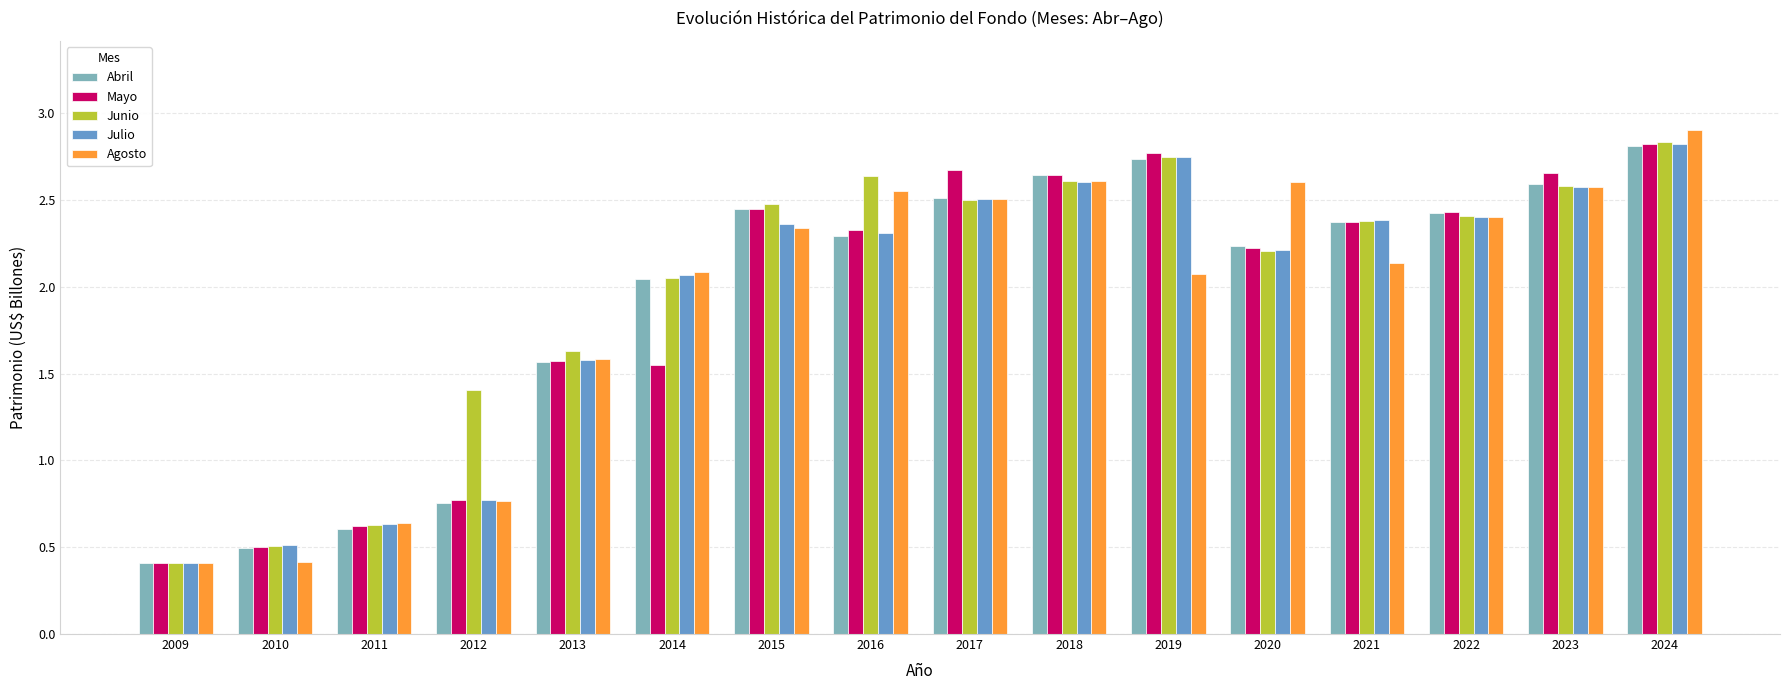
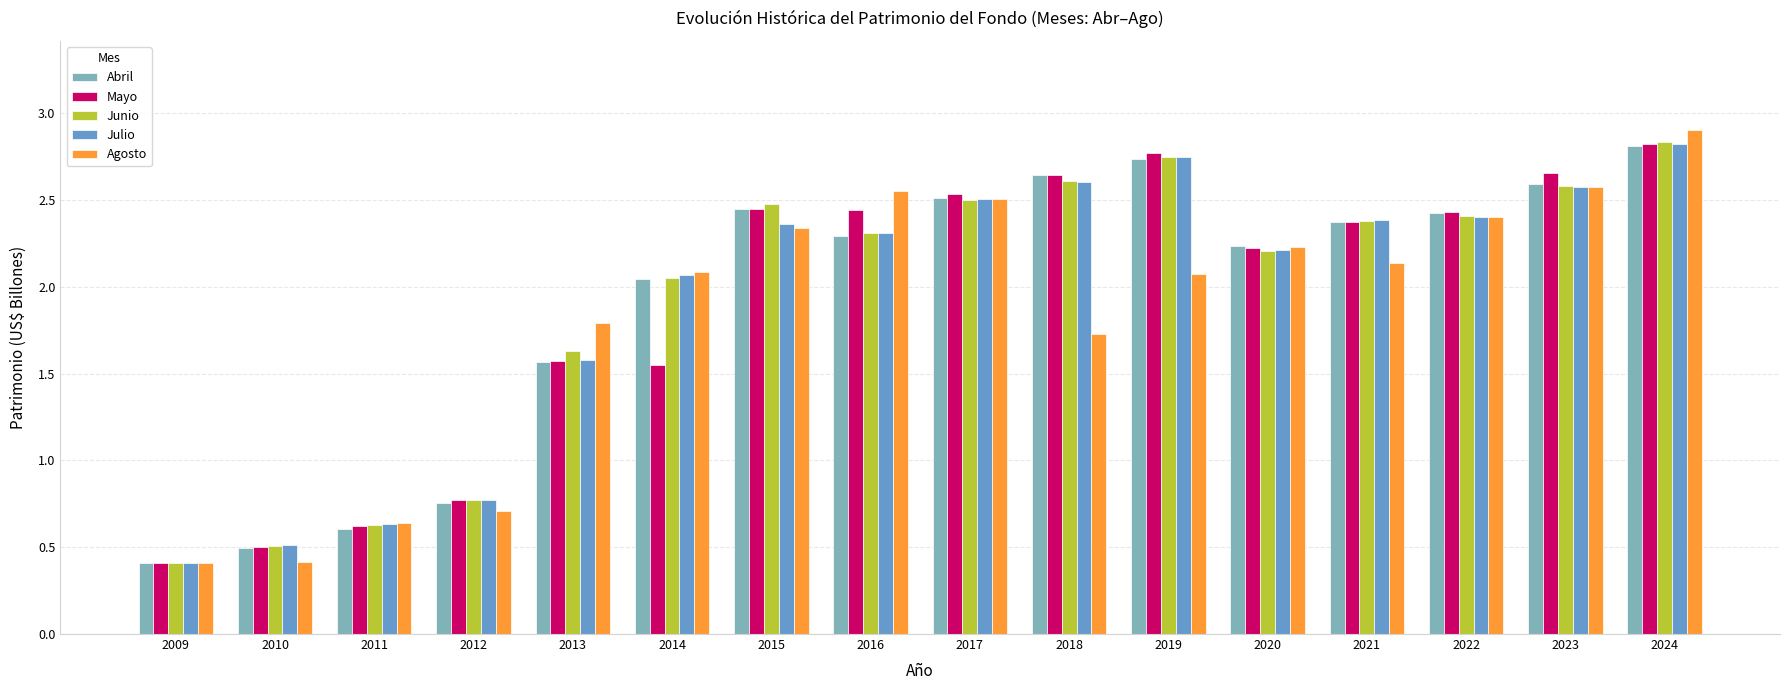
Junio, 2012: 1.40 -> 0.77
Agosto, 2012: 0.77 -> 0.71
Agosto, 2013: 1.59 -> 1.79
Mayo, 2016: 2.33 -> 2.44
Junio, 2016: 2.64 -> 2.31
Mayo, 2017: 2.67 -> 2.54
Agosto, 2018: 2.61 -> 1.73
Agosto, 2020: 2.60 -> 2.23
